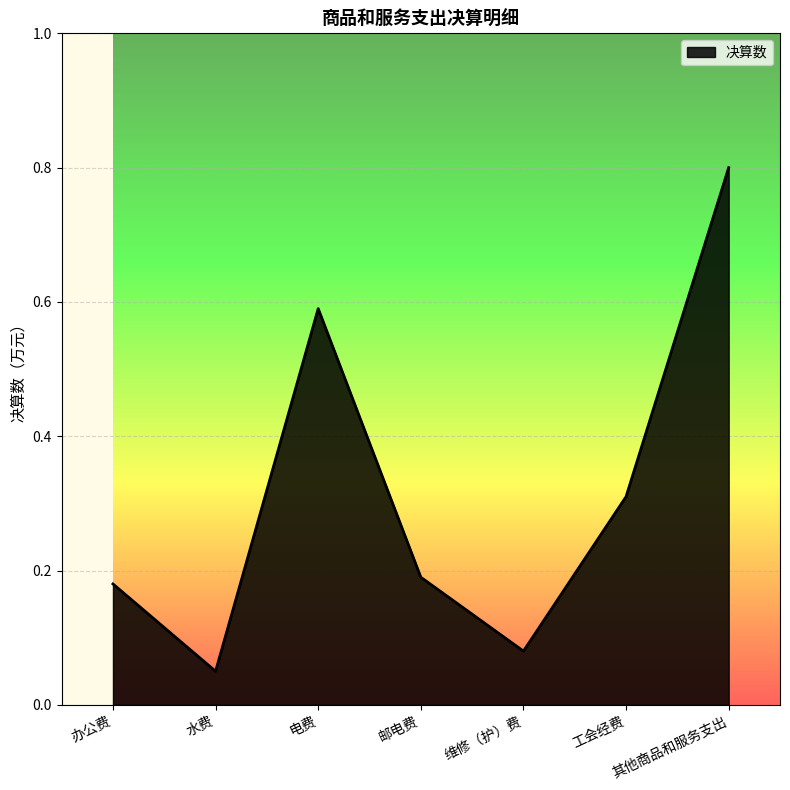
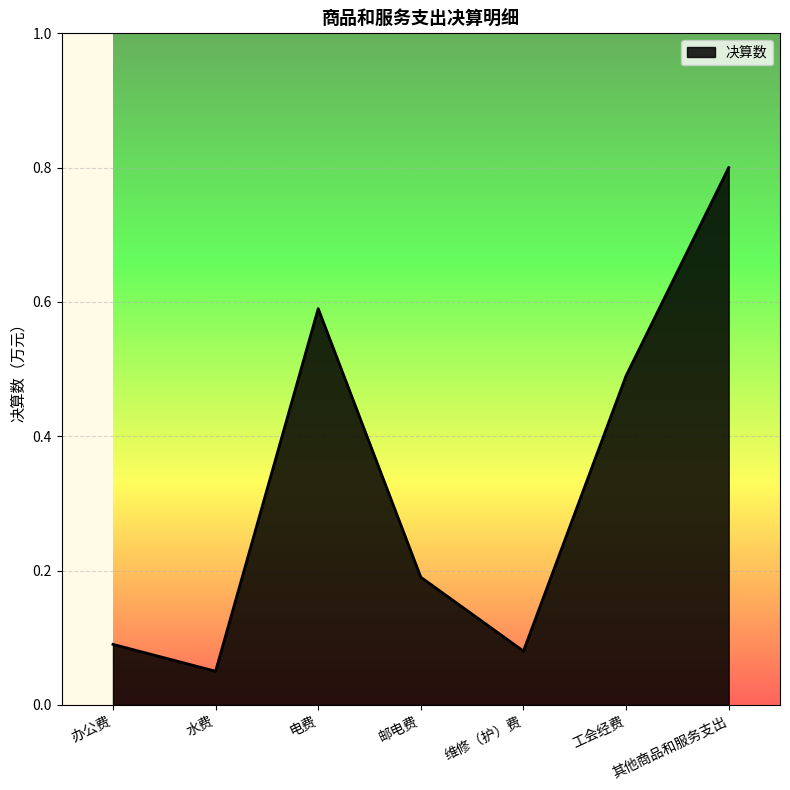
办公费: 0.18 -> 0.09
工会经费: 0.31 -> 0.49
